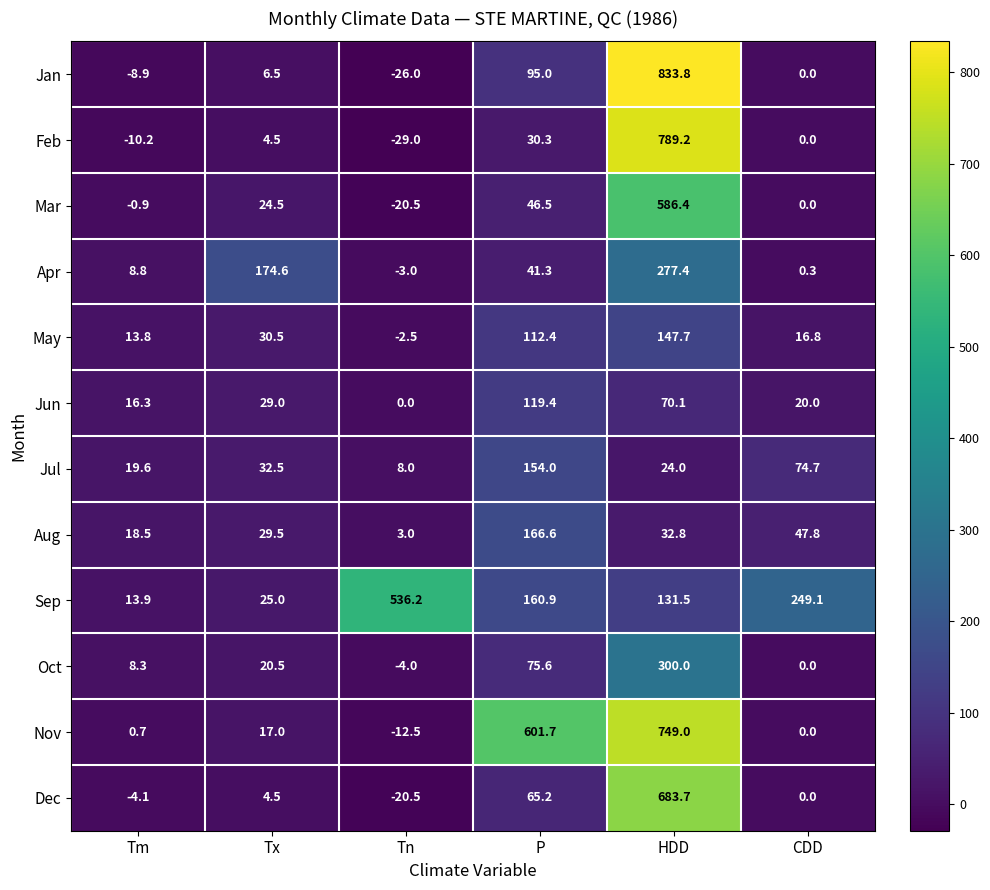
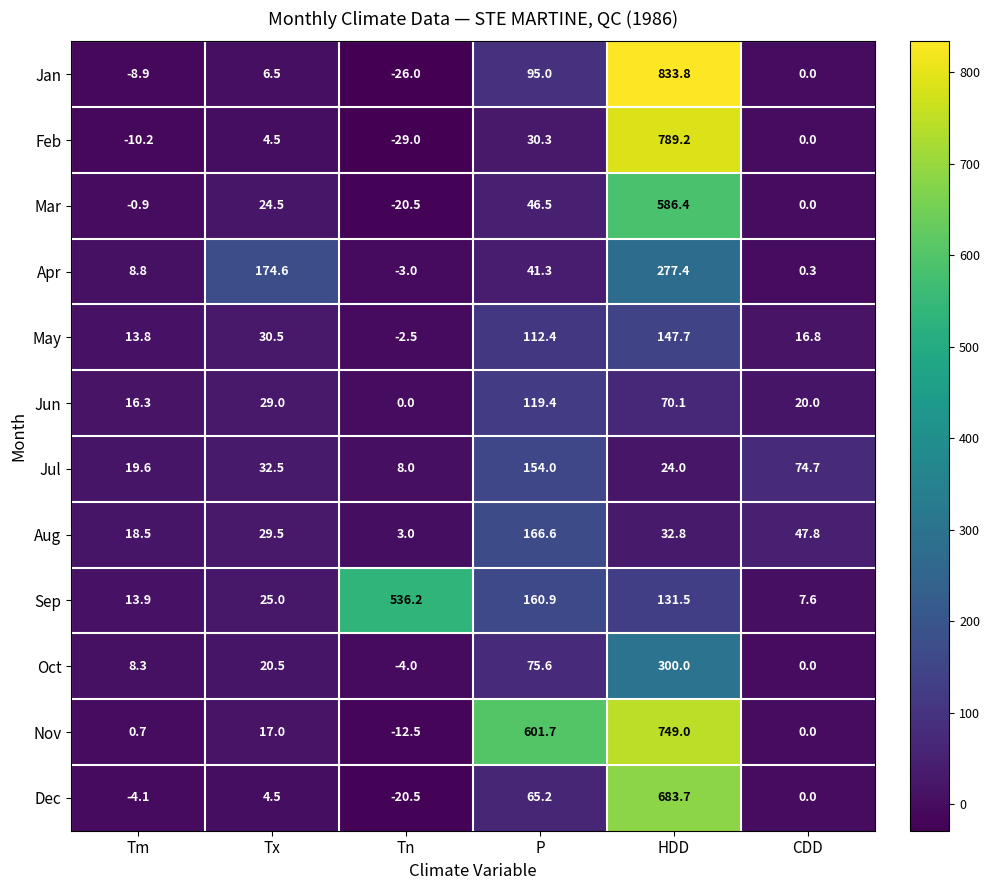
Sep, CDD: 249.1 -> 7.6
